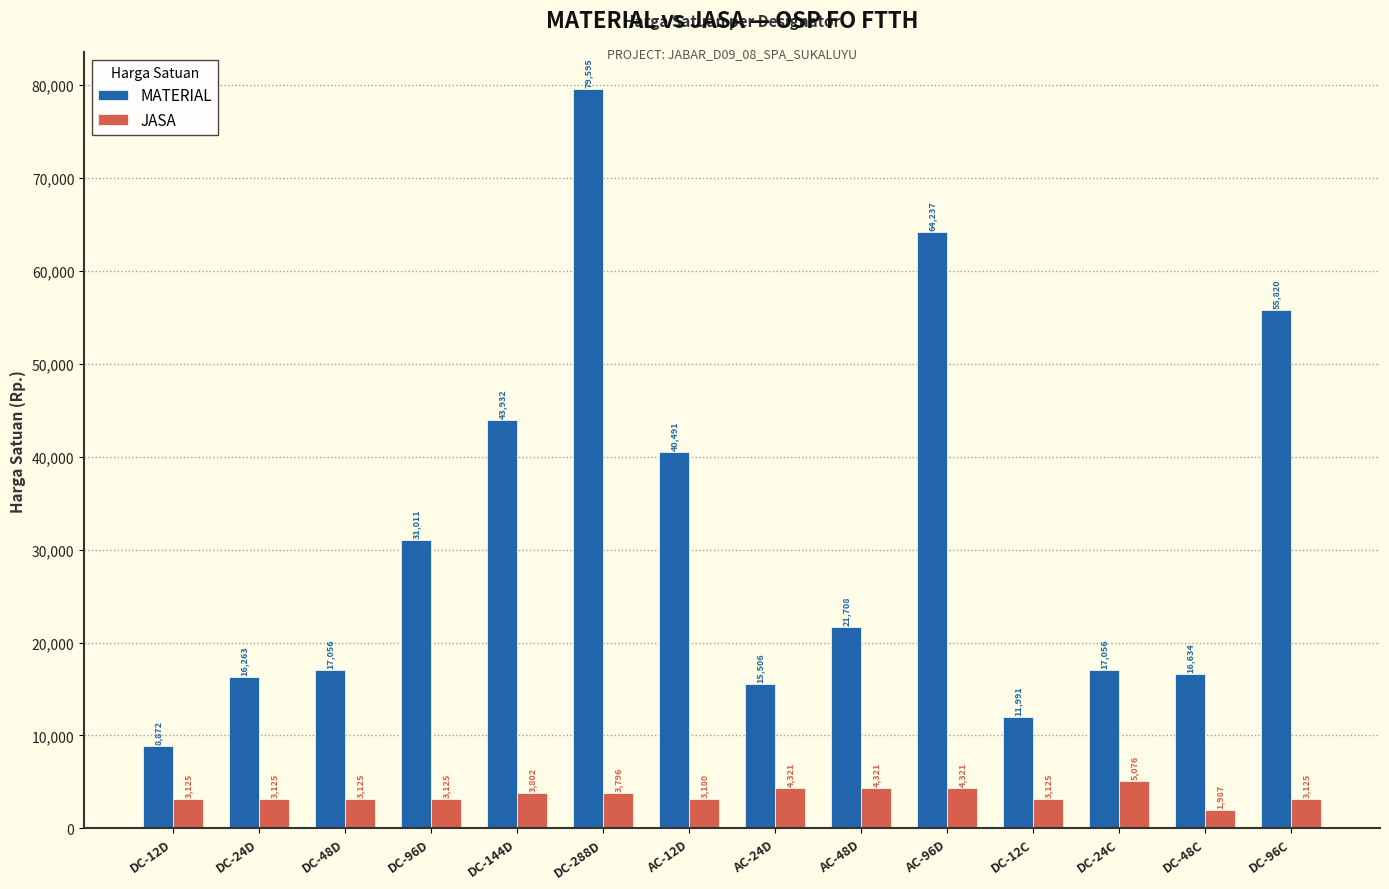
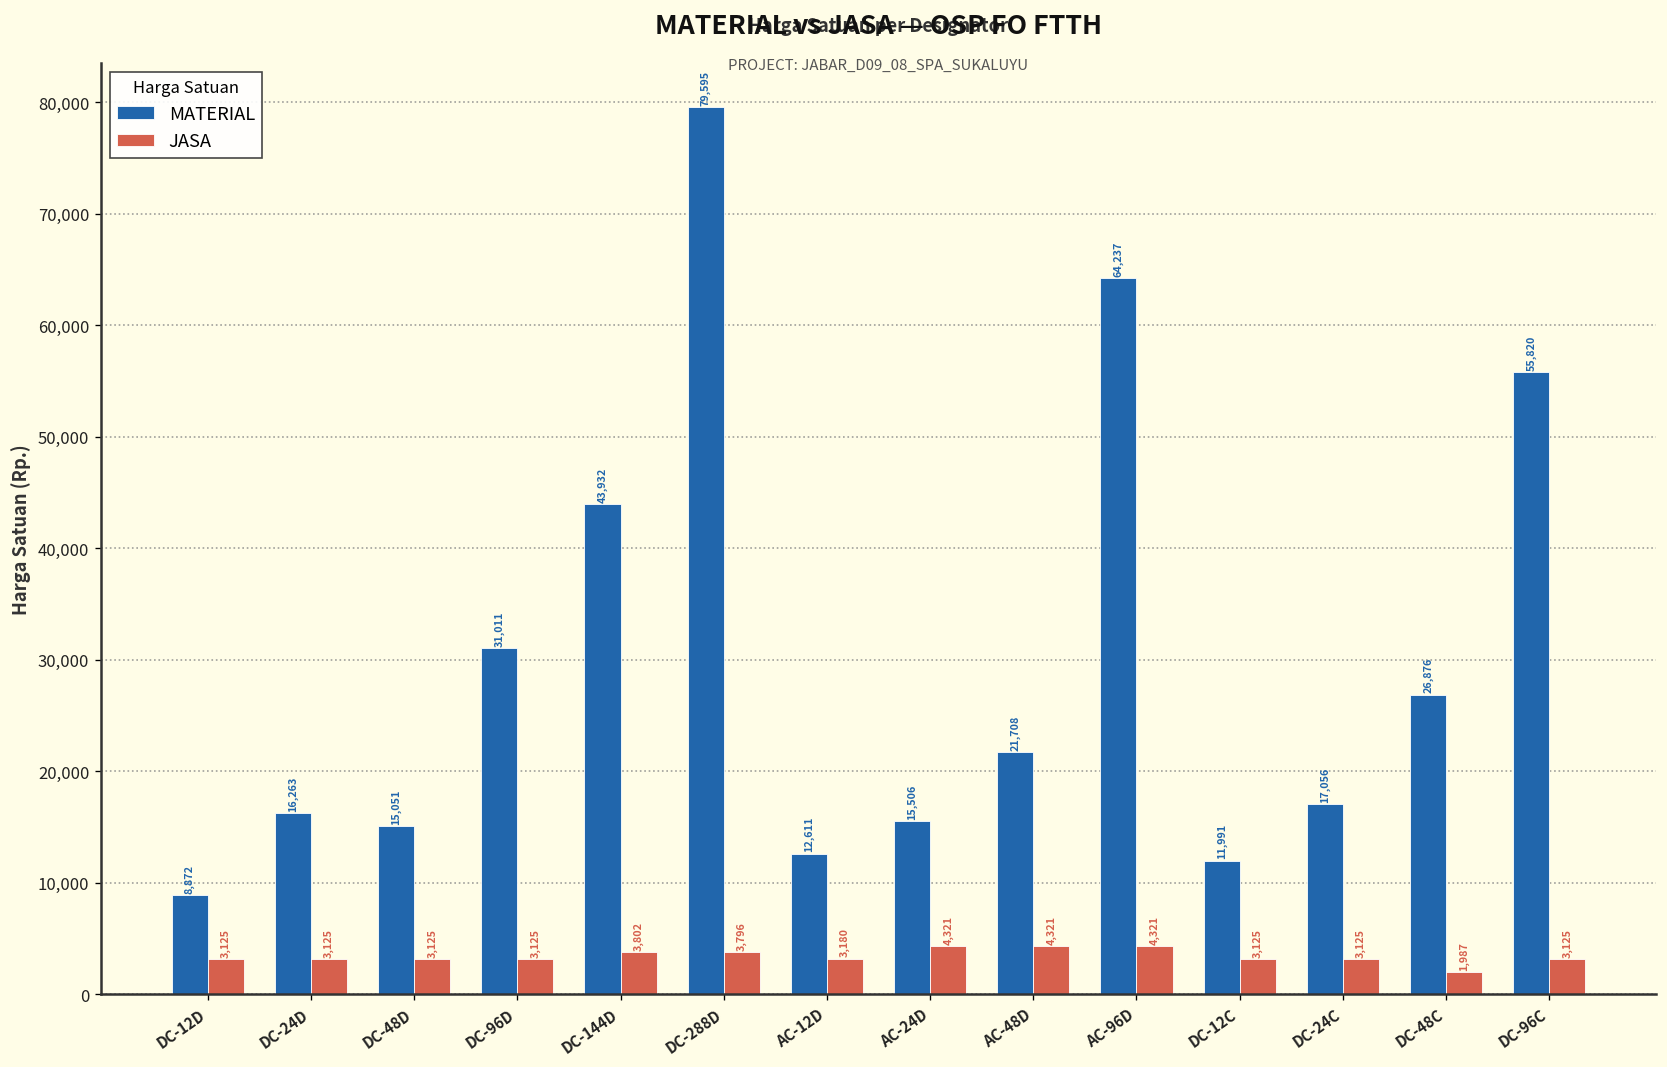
MATERIAL, DC-48D: 17,056 -> 15,051
MATERIAL, AC-12D: 40,491 -> 12,611
JASA, DC-24C: 5,076 -> 3,125
MATERIAL, DC-48C: 16,634 -> 26,876
